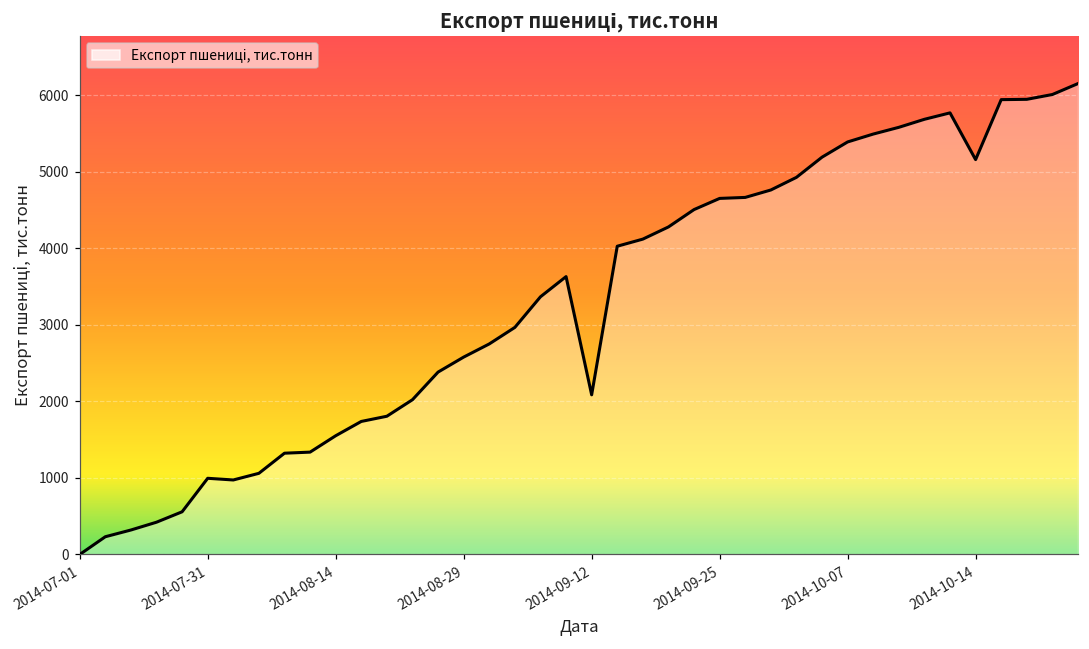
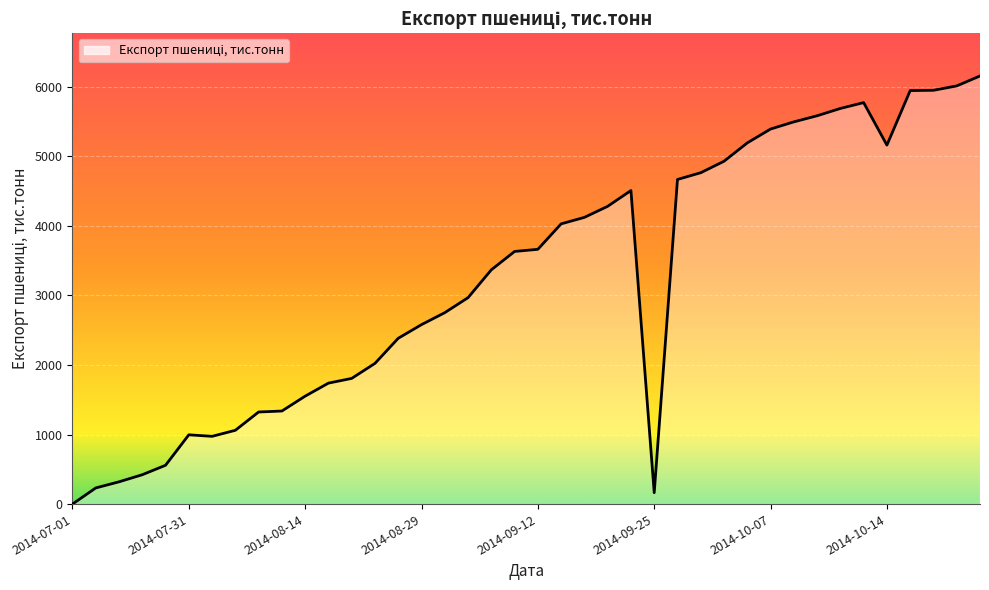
2014-09-12: 2100 -> 3700
2014-09-25: 4700 -> 200
